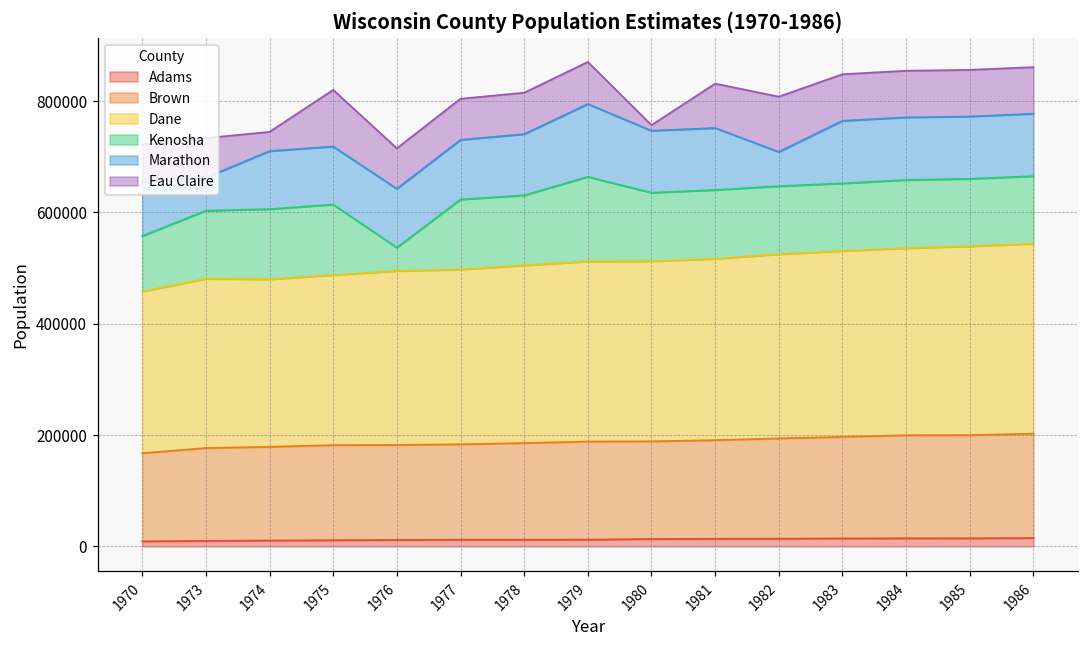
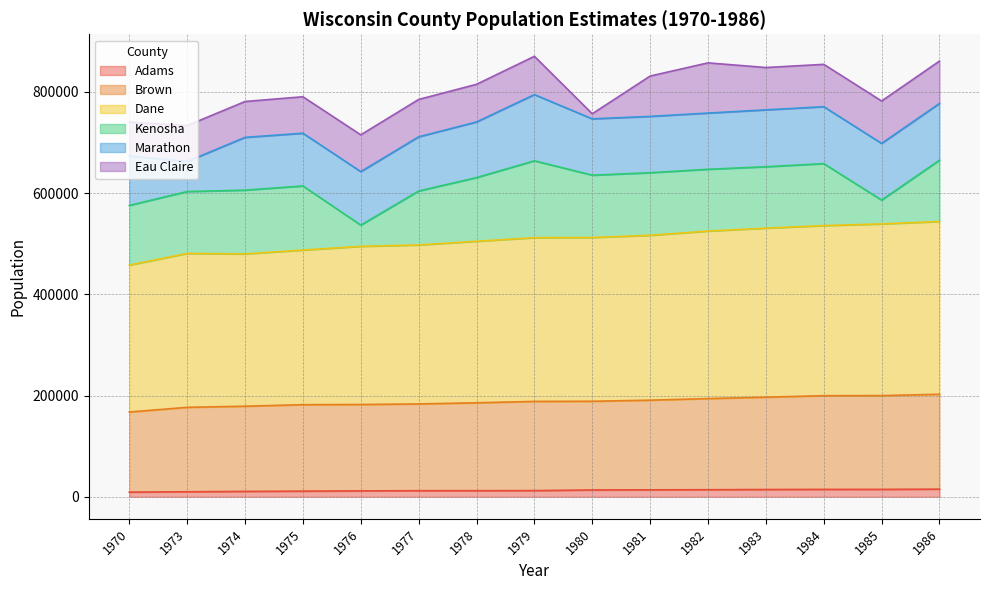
Kenosha, 1970: 100000 -> 120000
Eau Claire, 1974: 30000 -> 70000
Eau Claire, 1975: 100000 -> 70000
Kenosha, 1977: 130000 -> 110000
Marathon, 1982: 60000 -> 110000
Kenosha, 1985: 120000 -> 50000
